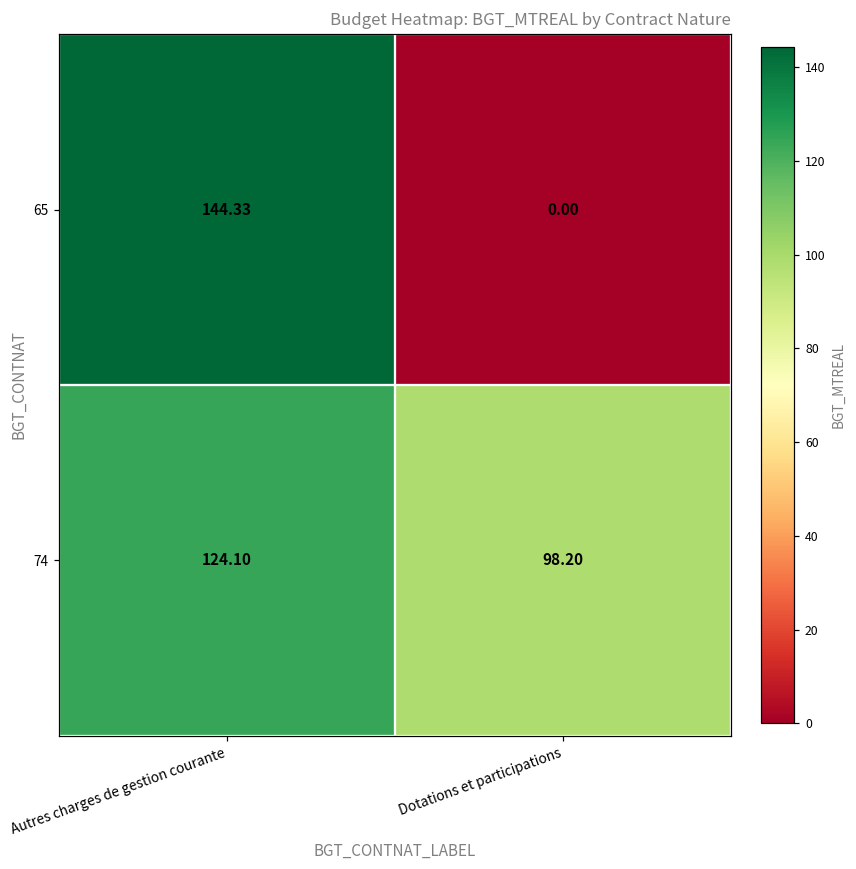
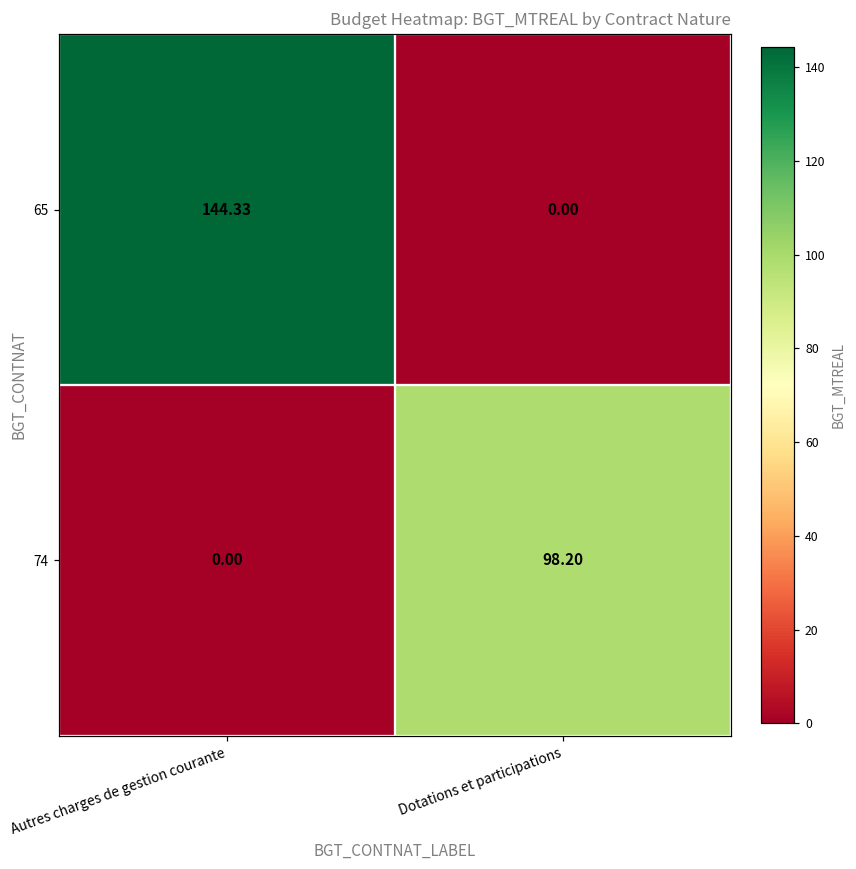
74, Autres charges de gestion courante: 124.10 -> 0.00
